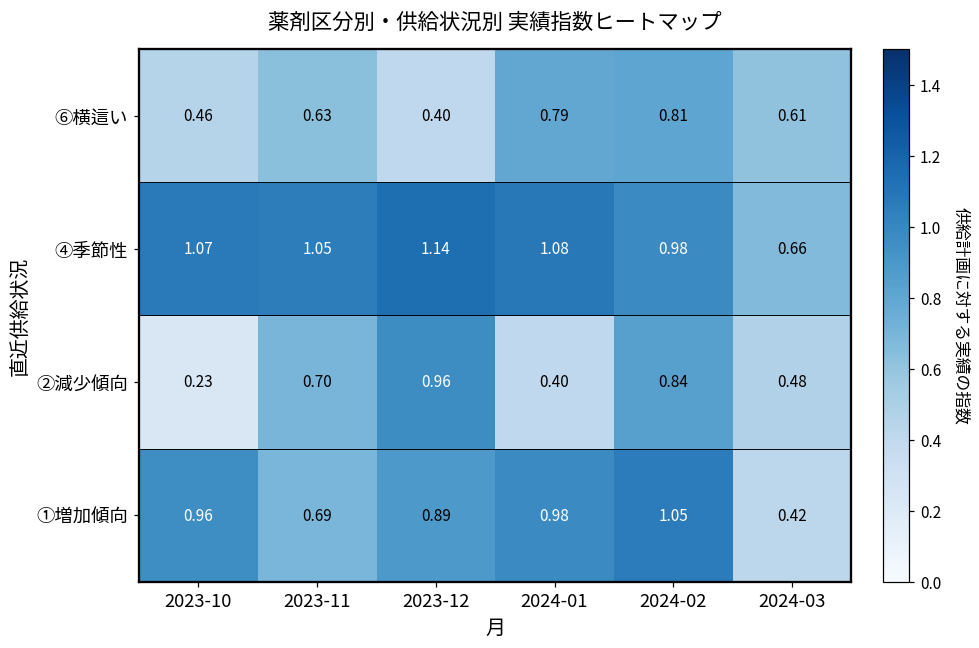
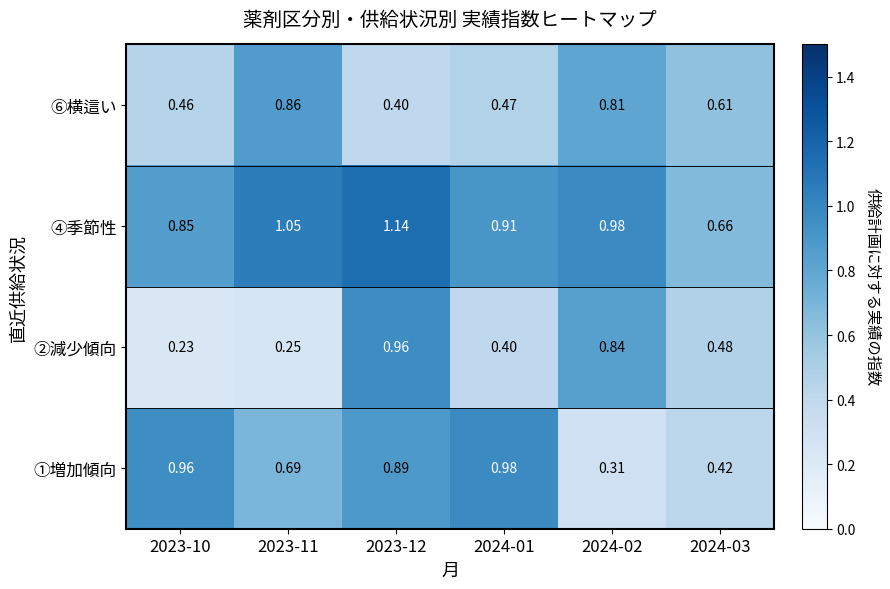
⑥横這い, 2023-11: 0.63 -> 0.86
⑥横這い, 2024-01: 0.79 -> 0.47
④季節性, 2023-10: 1.07 -> 0.85
④季節性, 2024-01: 1.08 -> 0.91
②減少傾向, 2023-11: 0.70 -> 0.25
①増加傾向, 2024-02: 1.05 -> 0.31
